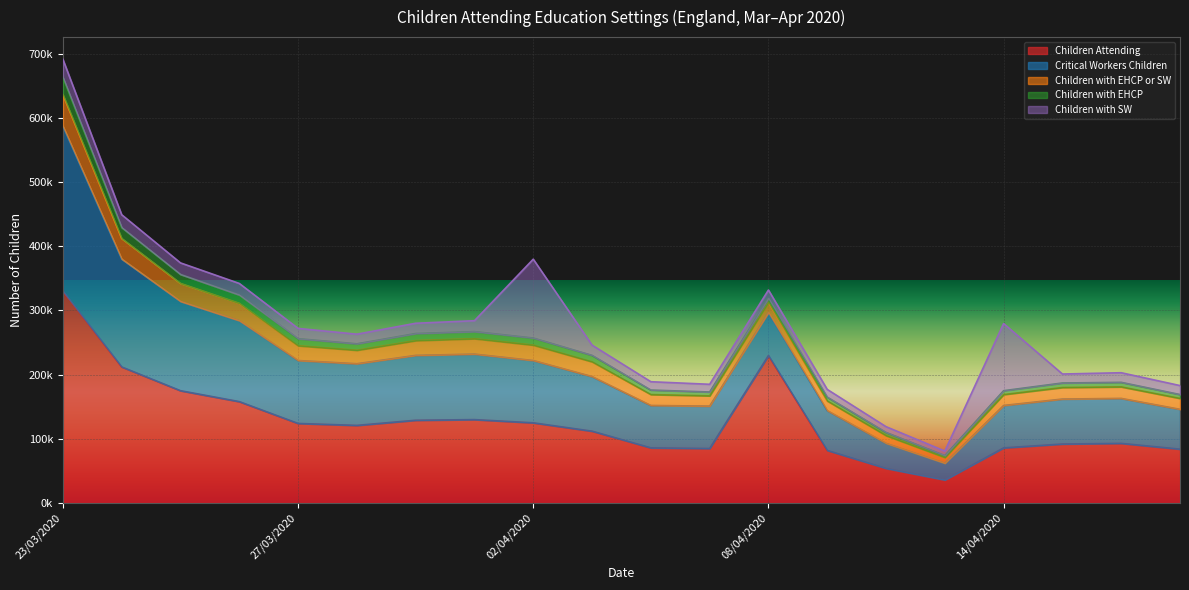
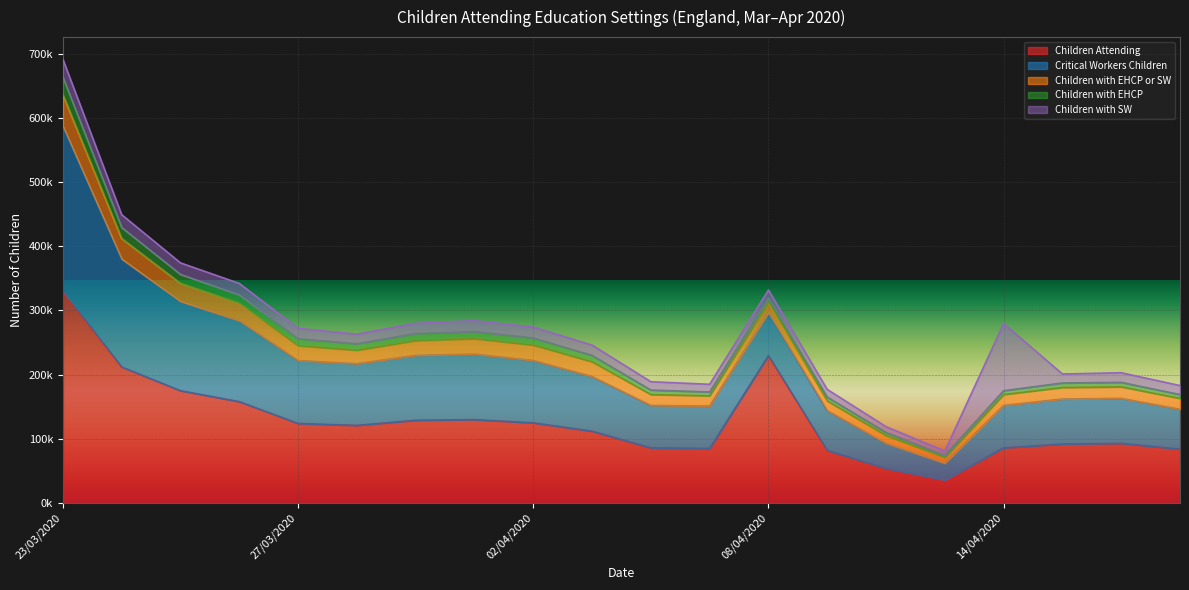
Children with SW, 02/04/2020: 120000 -> 20000
